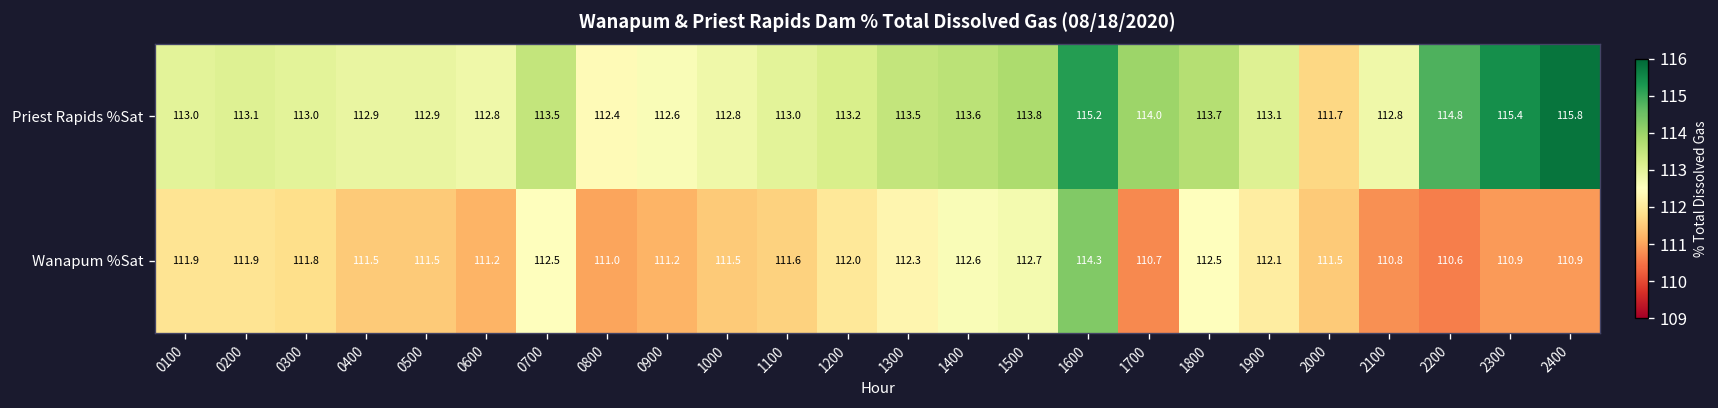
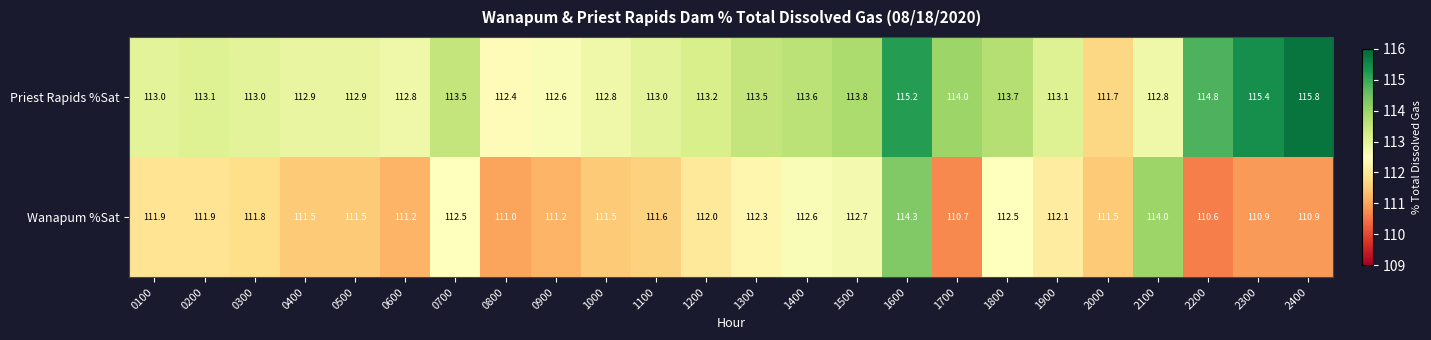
Wanapum %Sat, 2100: 110.8 -> 114.0
